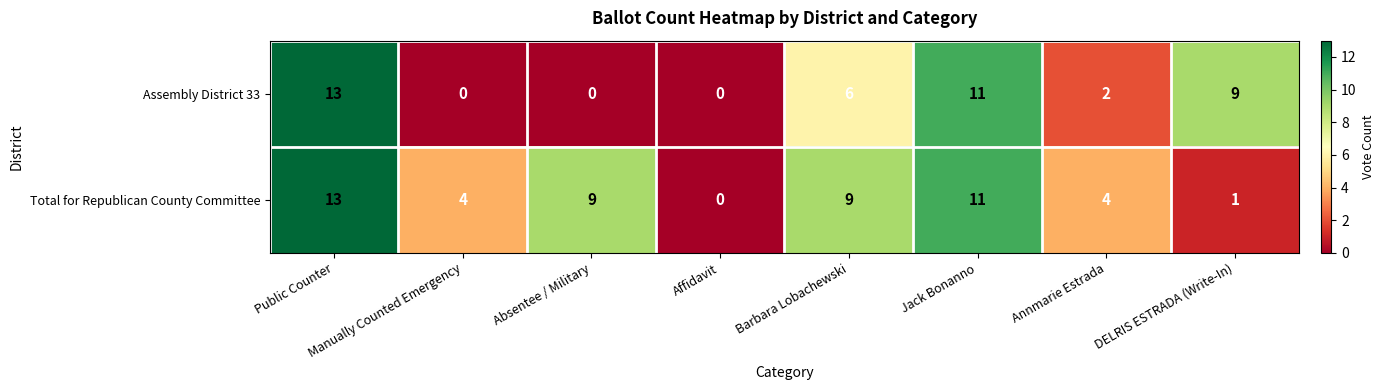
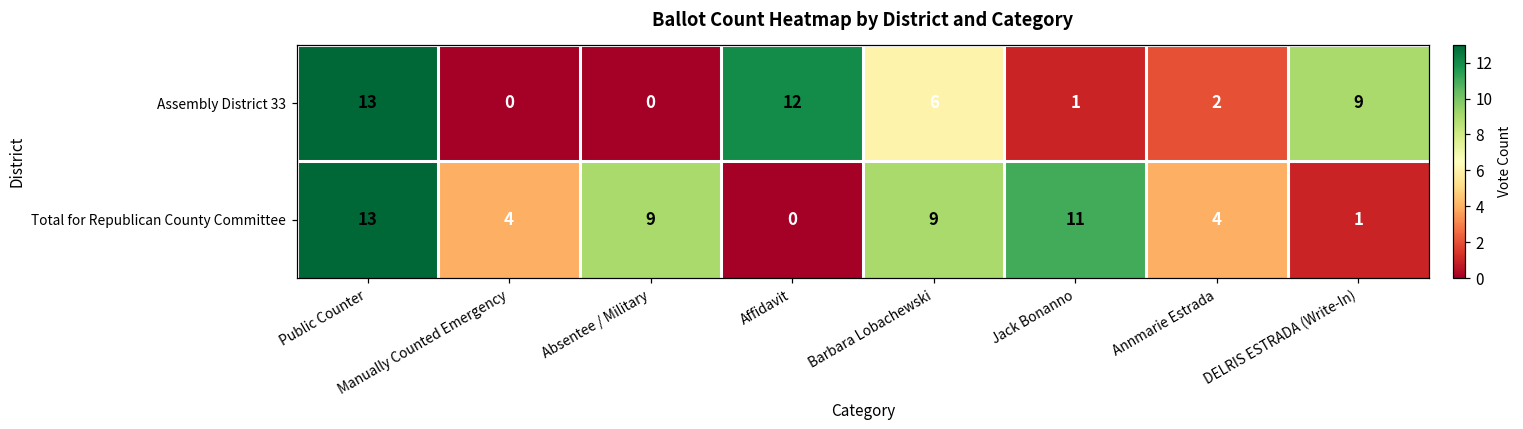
Assembly District 33, Affidavit: 0 -> 12
Assembly District 33, Jack Bonanno: 11 -> 1
